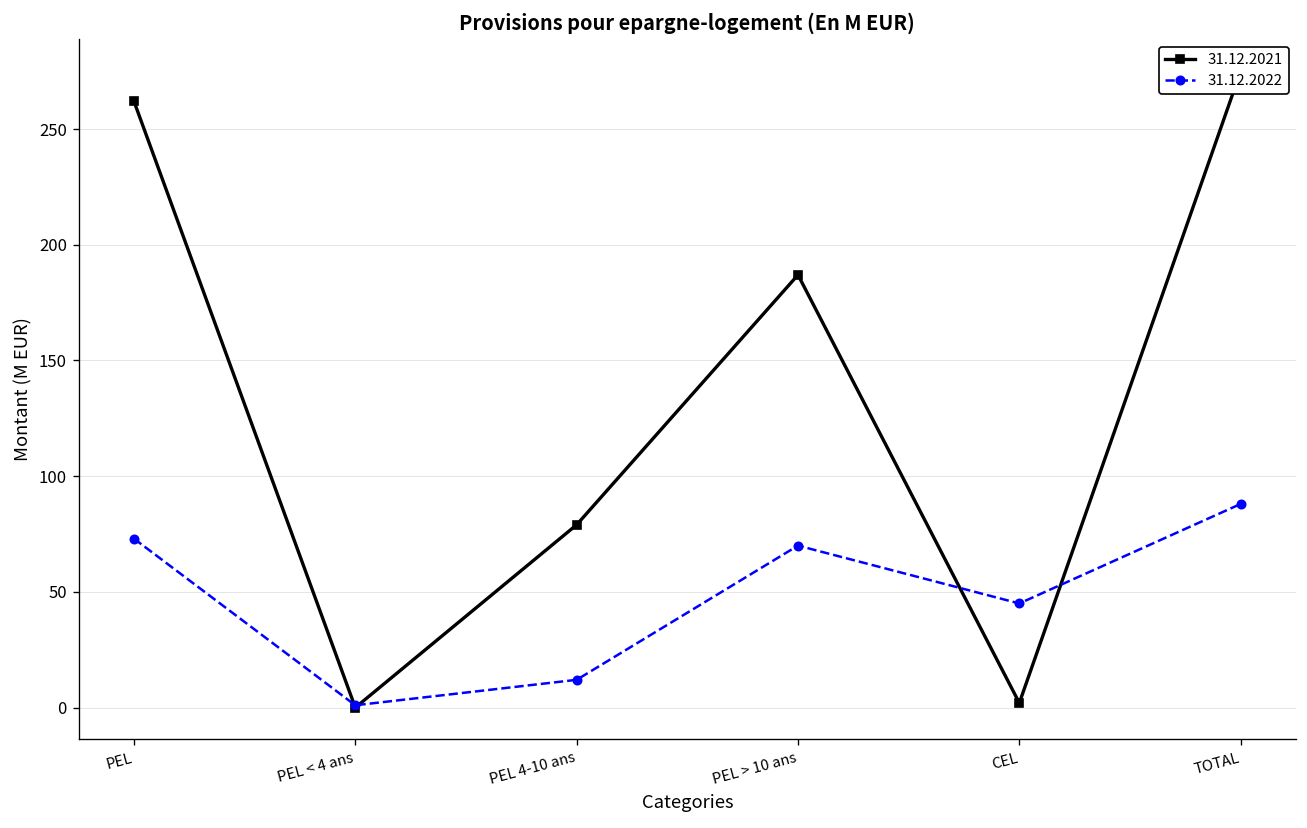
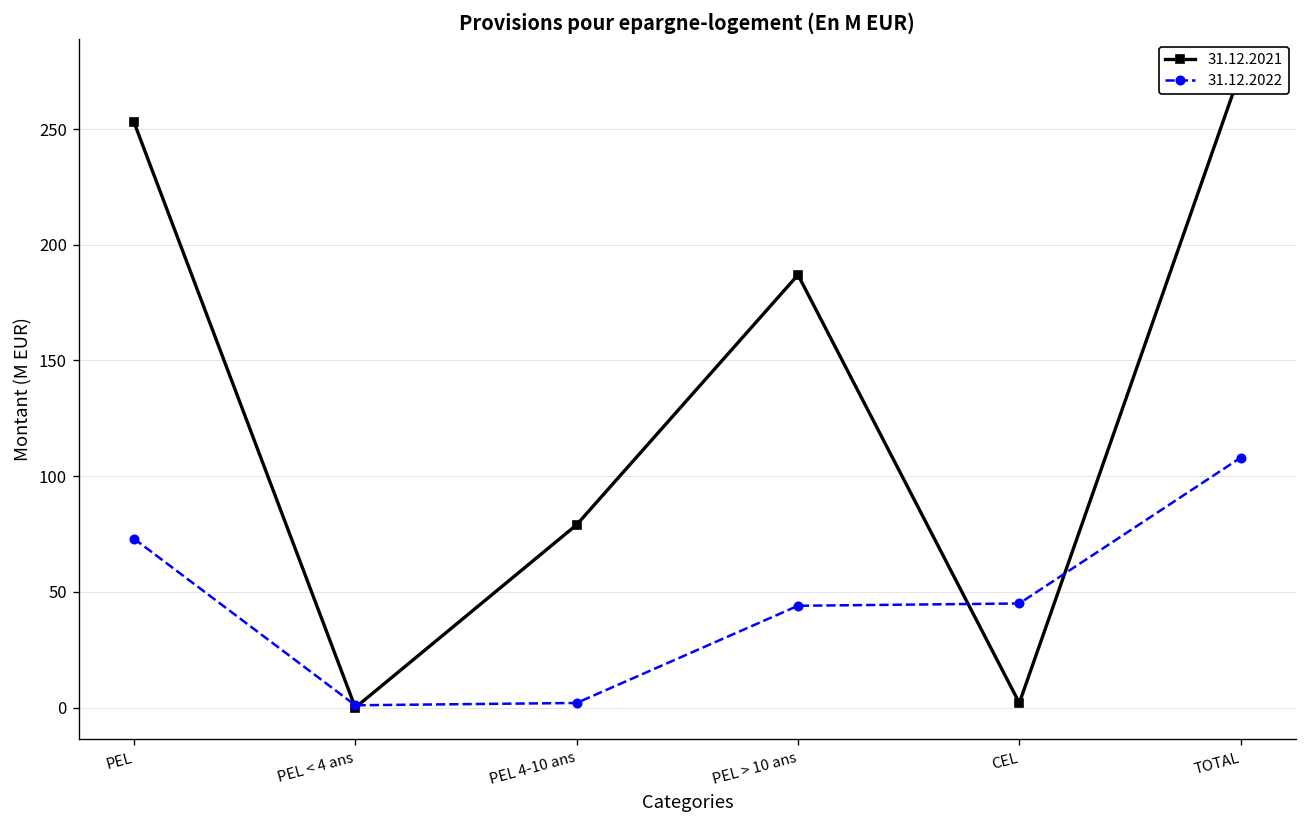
31.12.2021, PEL: 262 -> 253
31.12.2022, PEL 4-10 ans: 12 -> 2
31.12.2022, PEL > 10 ans: 70 -> 44
31.12.2022, TOTAL: 88 -> 108
